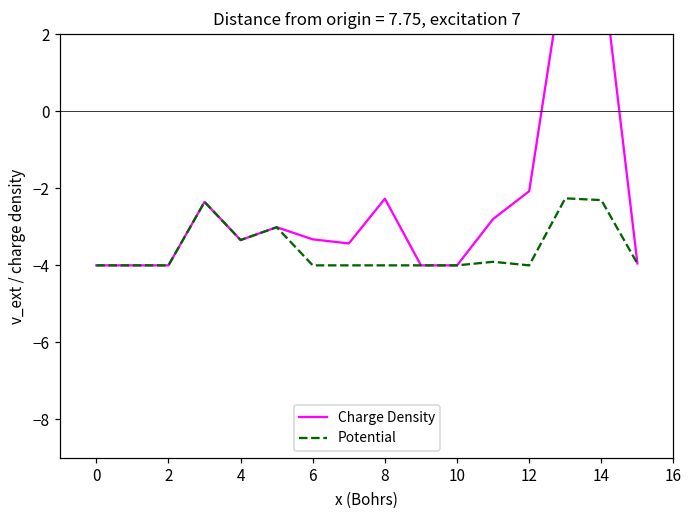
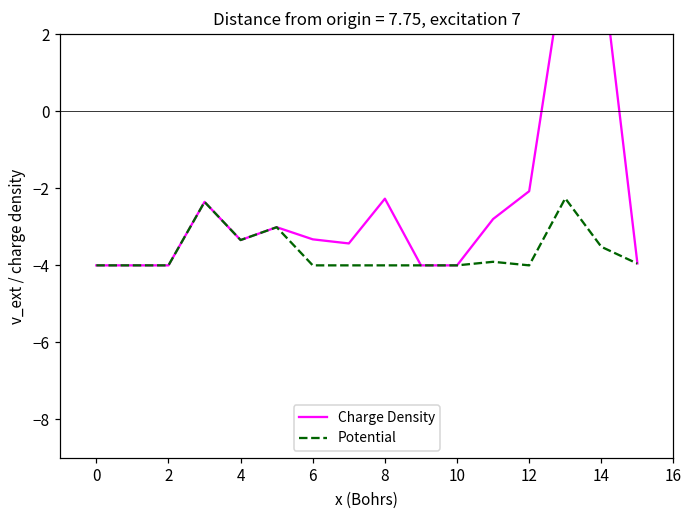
Potential, 14: -2.3 -> -3.5
